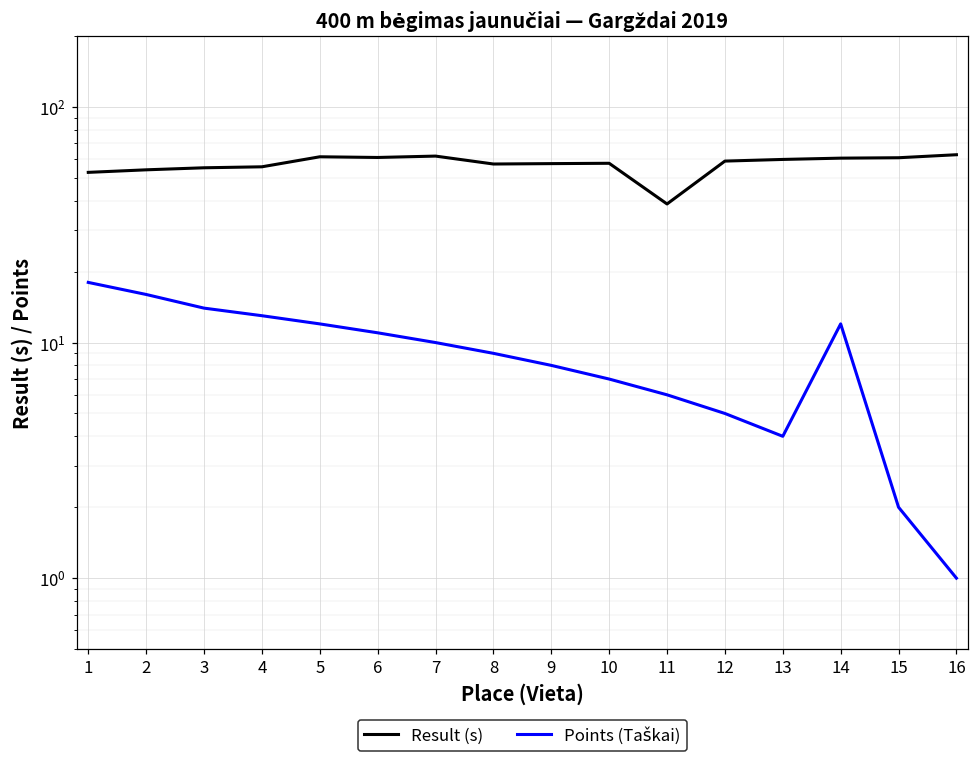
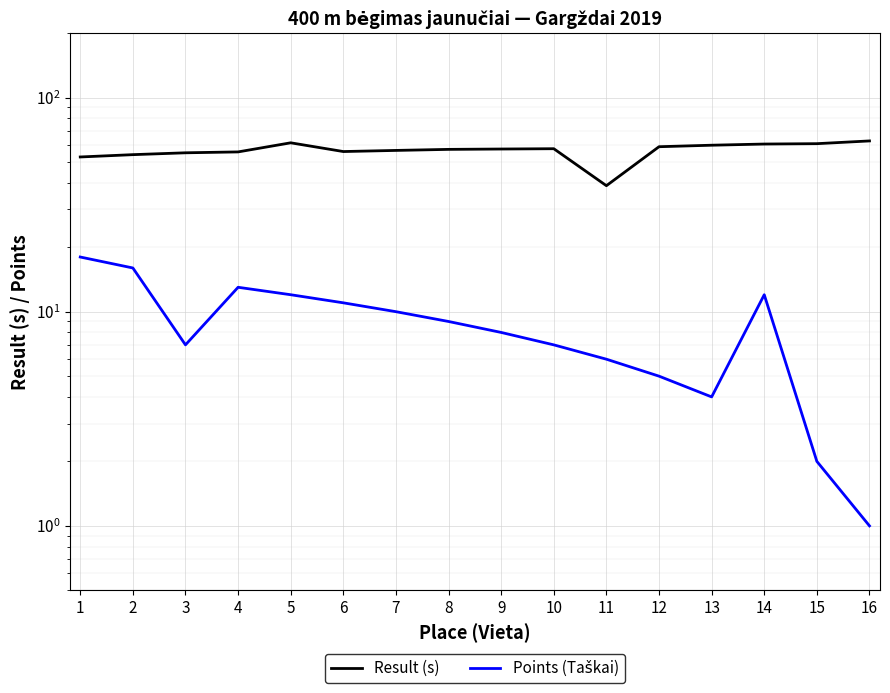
Points (Taškai), 3: 14 -> 7
Result (s), 6: 61 -> 56
Result (s), 7: 62 -> 57
